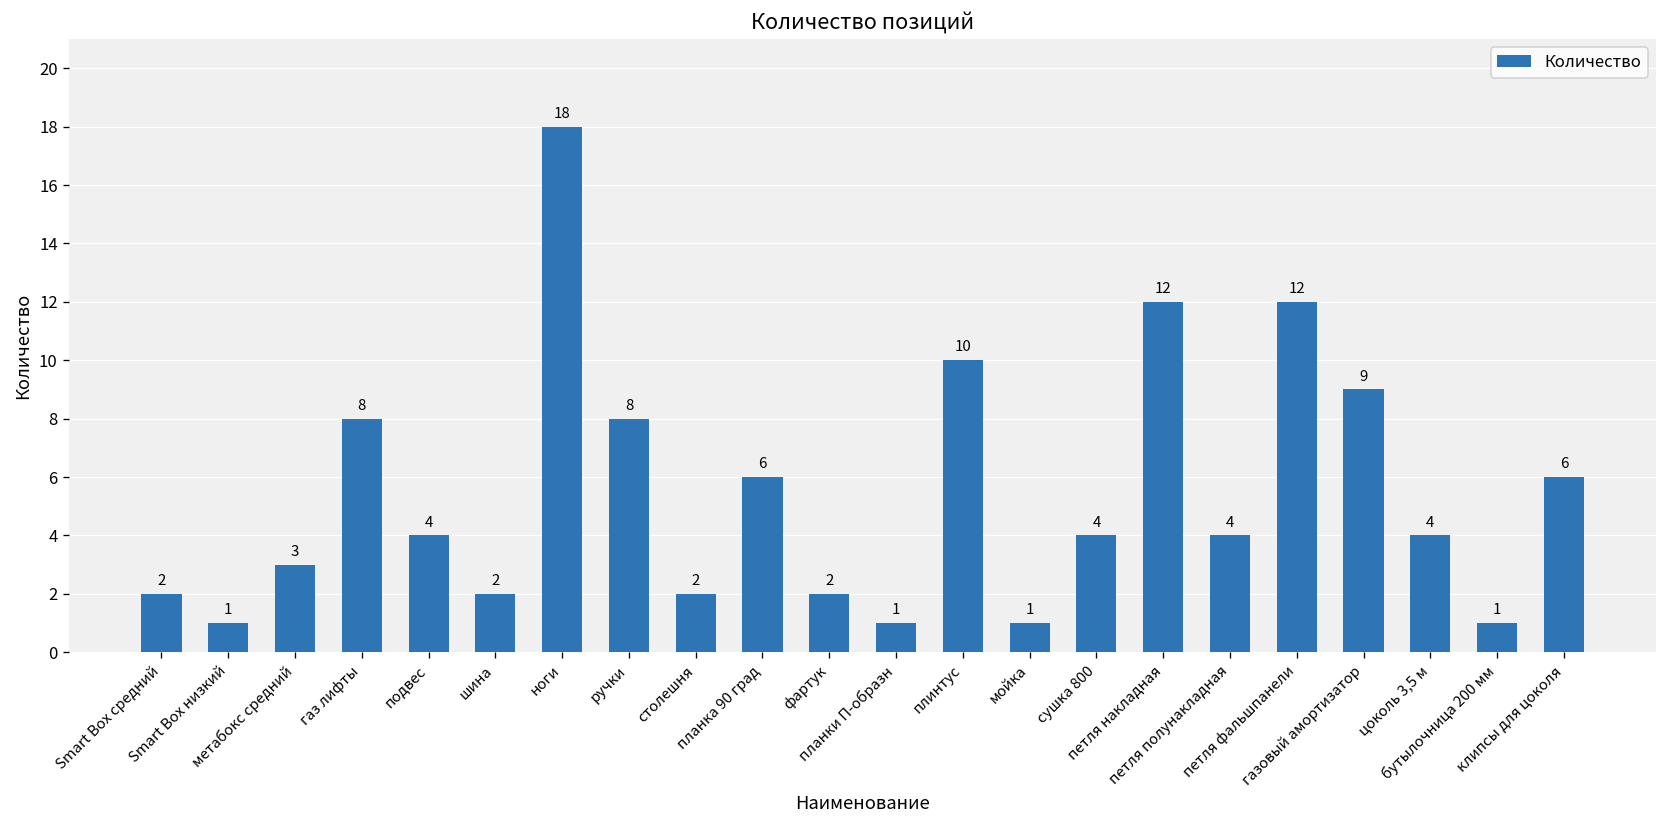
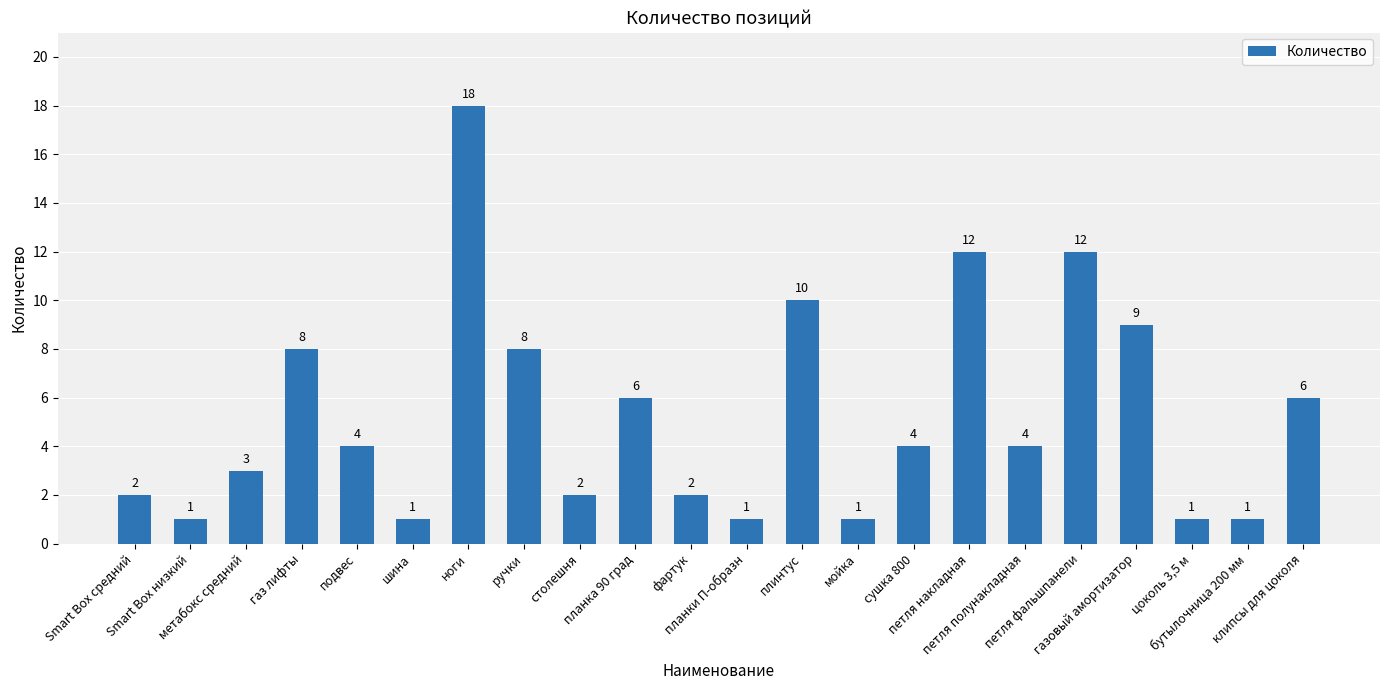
шина: 2 -> 1
цоколь 3,5 м: 4 -> 1
